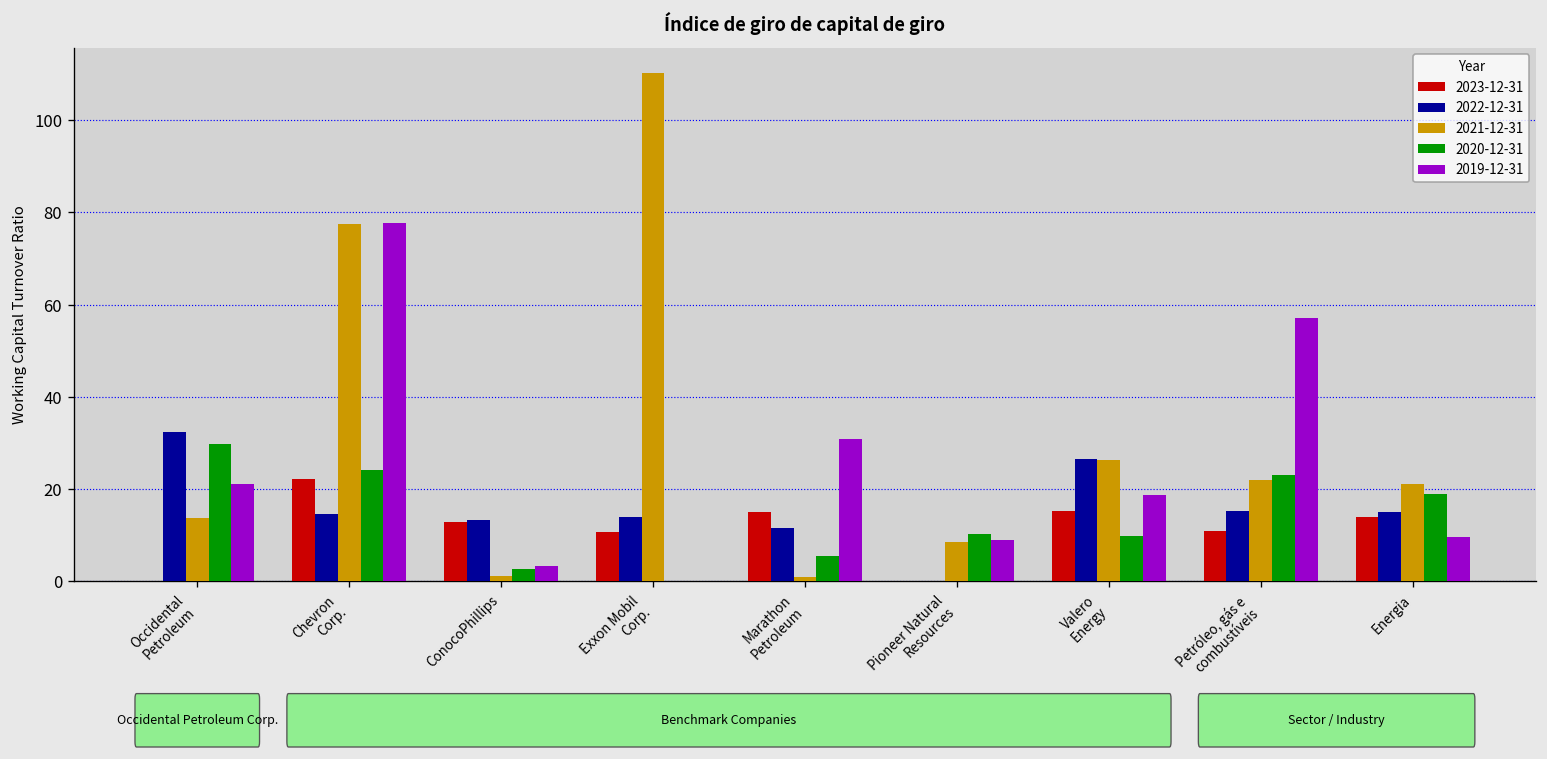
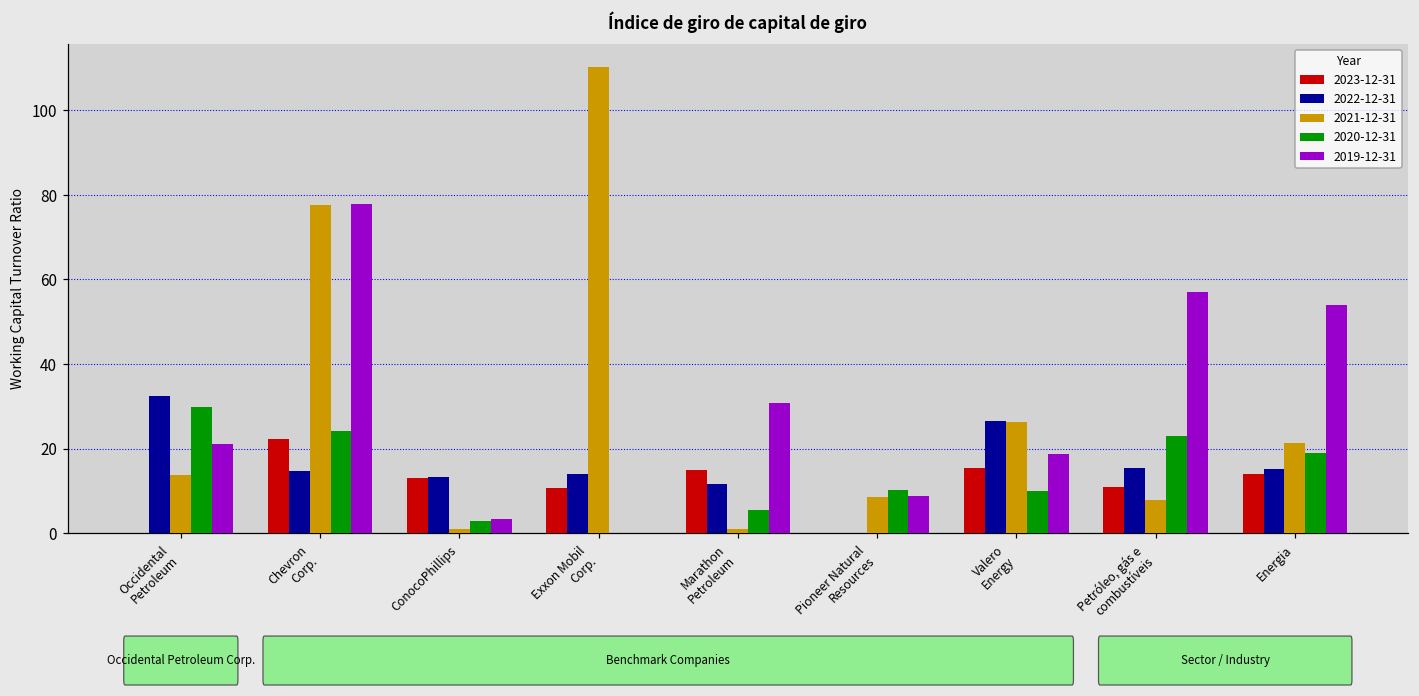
2021-12-31, Petróleo, gás e combustíveis: 22 -> 8
2019-12-31, Energia: 10 -> 54
